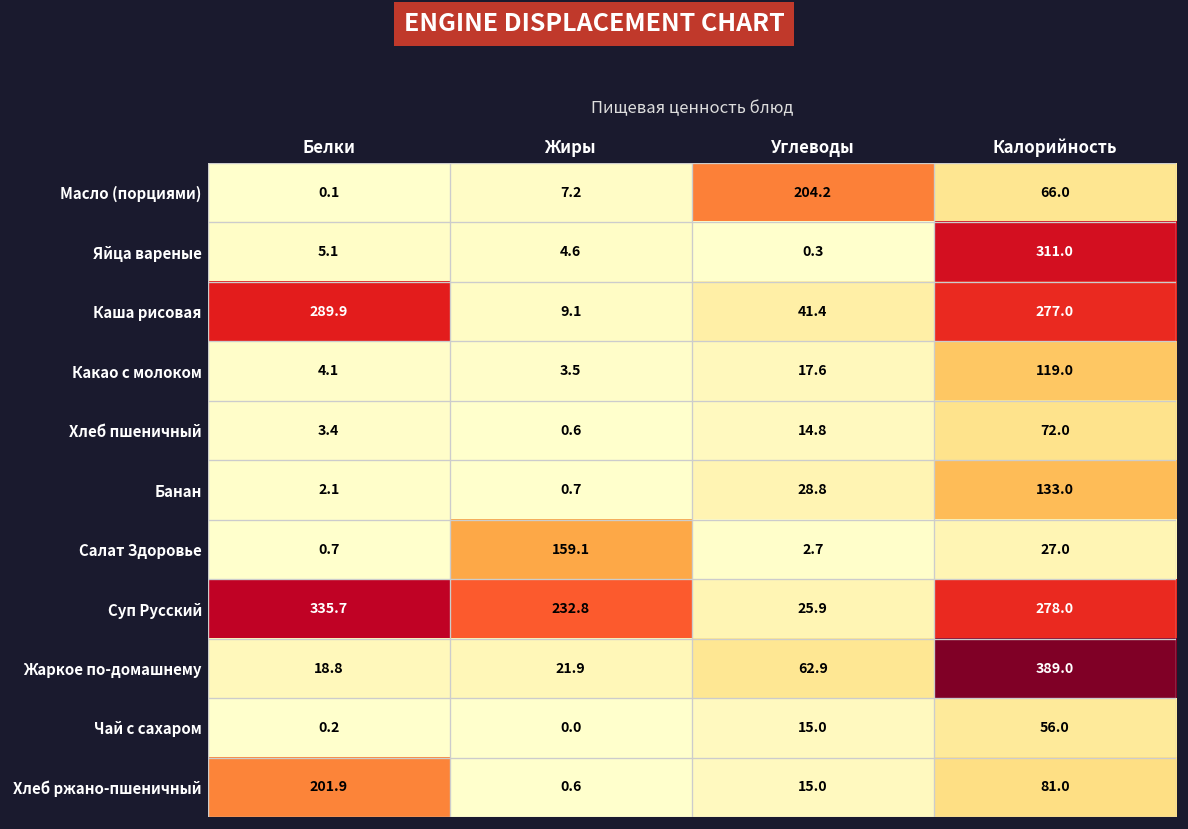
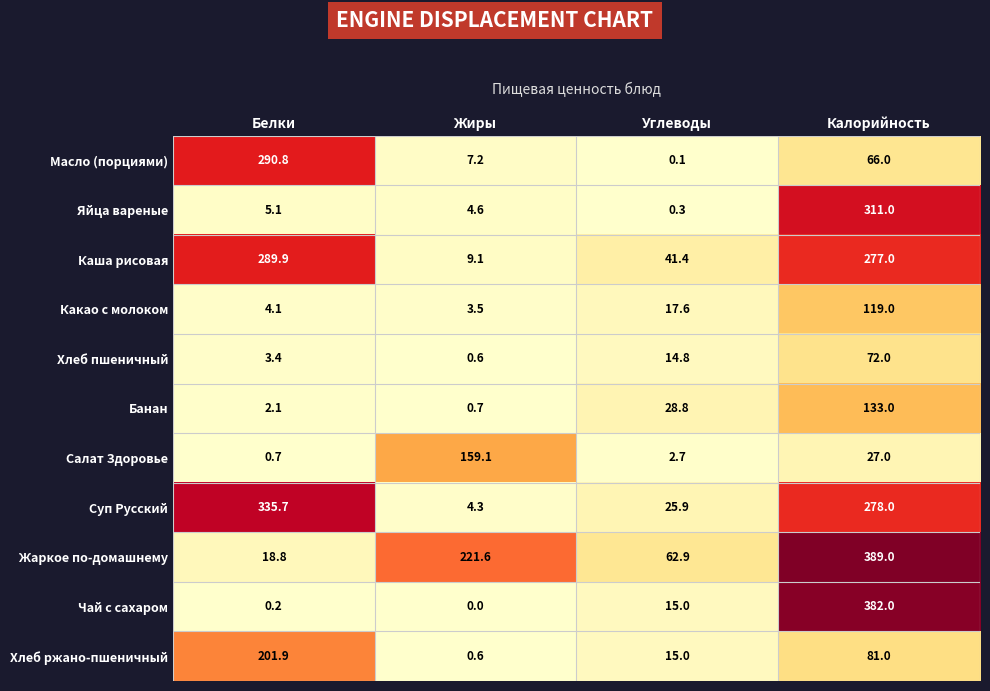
Масло (порциями), Белки: 0.1 -> 290.8
Масло (порциями), Углеводы: 204.2 -> 0.1
Суп Русский, Жиры: 232.8 -> 4.3
Жаркое по-домашнему, Жиры: 21.9 -> 221.6
Чай с сахаром, Калорийность: 56.0 -> 382.0
